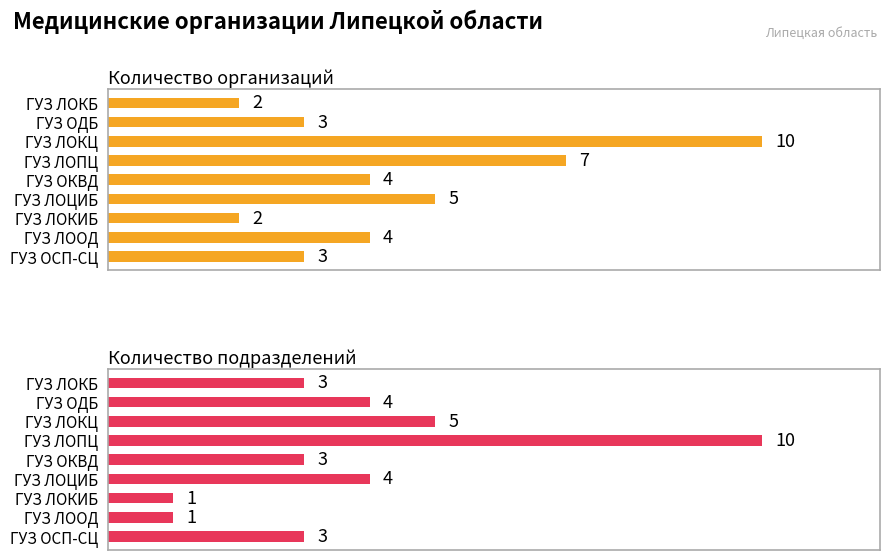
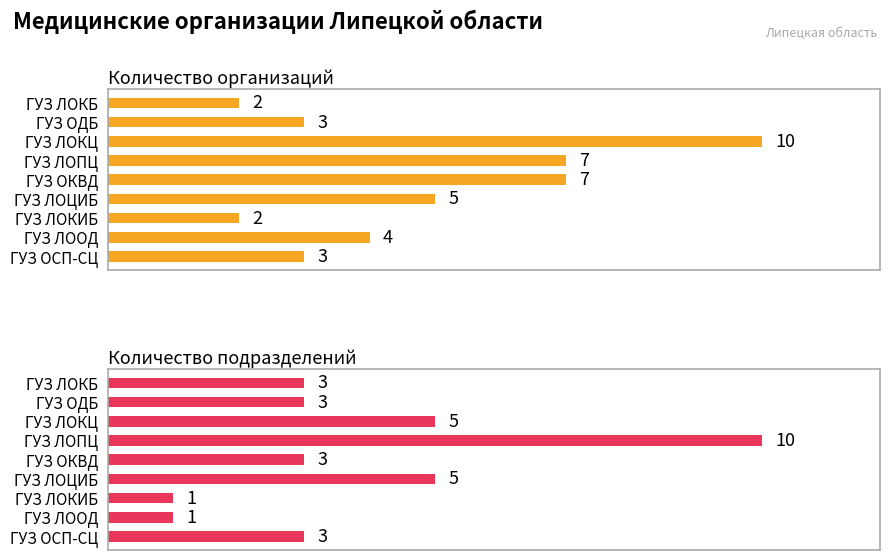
Количество организаций, ГУЗ ОКВД: 4 -> 7
Количество подразделений, ГУЗ ОДБ: 4 -> 3
Количество подразделений, ГУЗ ЛОЦИБ: 4 -> 5
